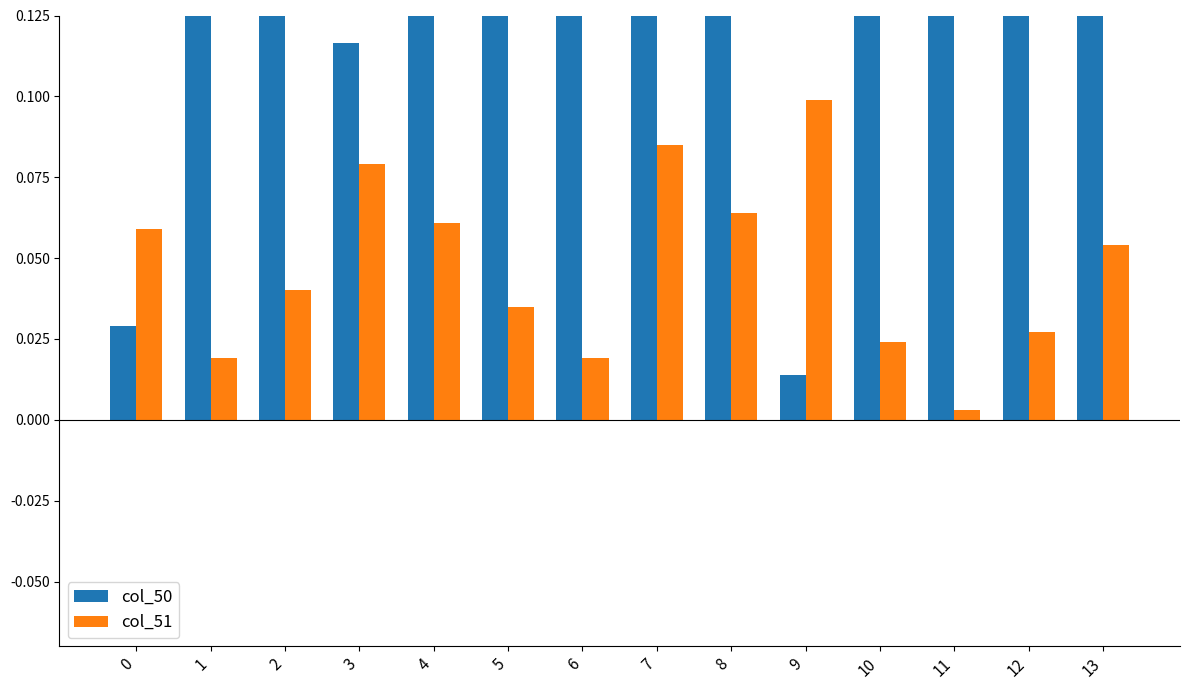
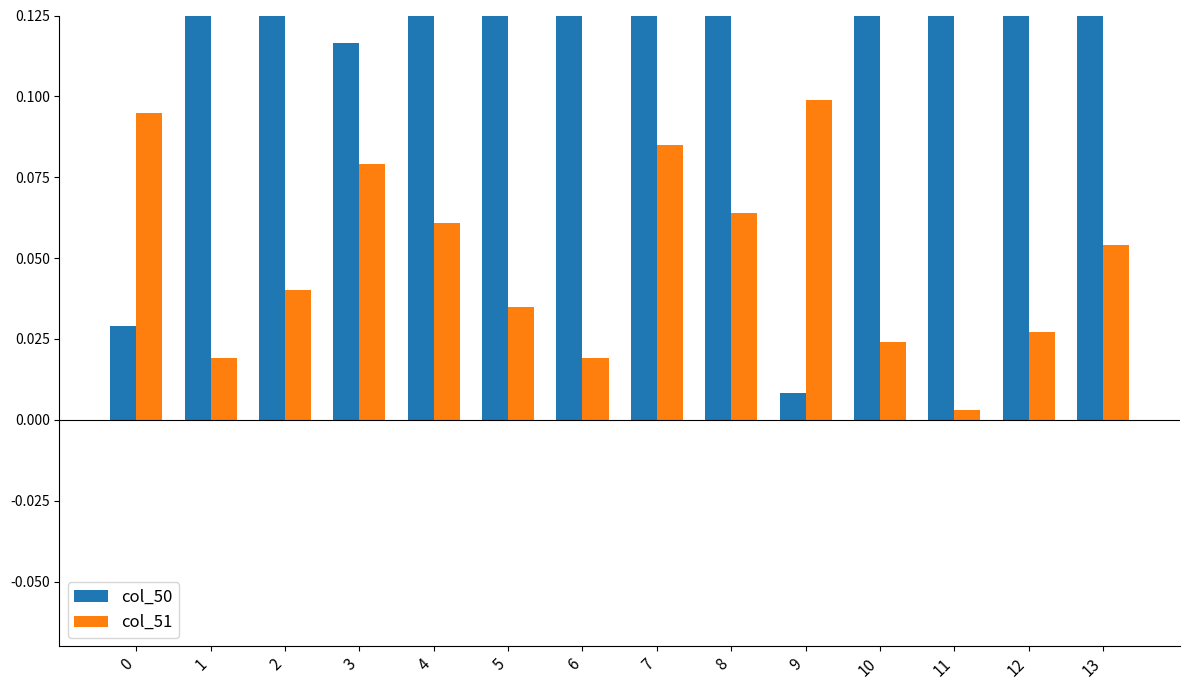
col_51, 0: 0.059 -> 0.095
col_50, 9: 0.014 -> 0.008
